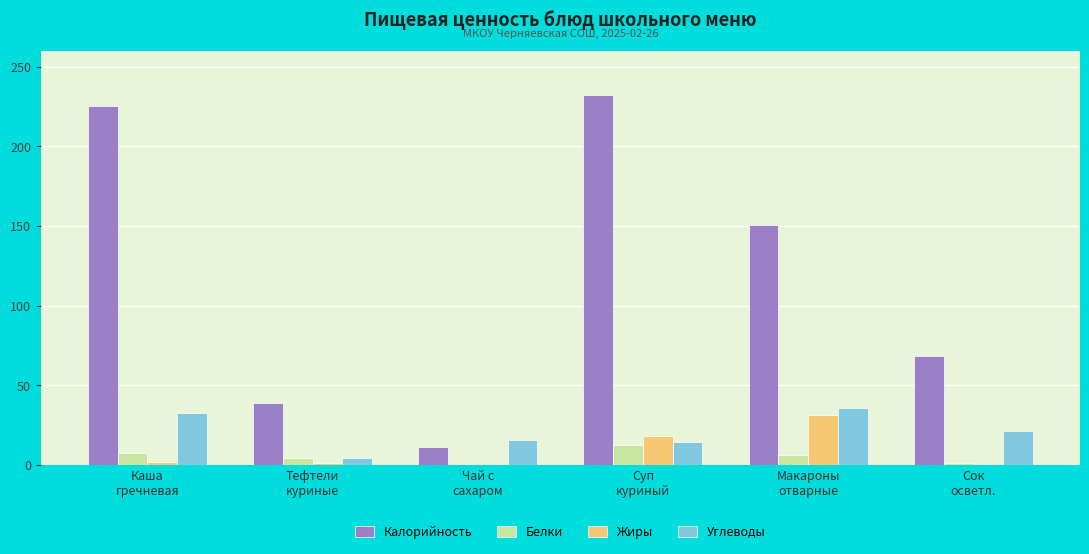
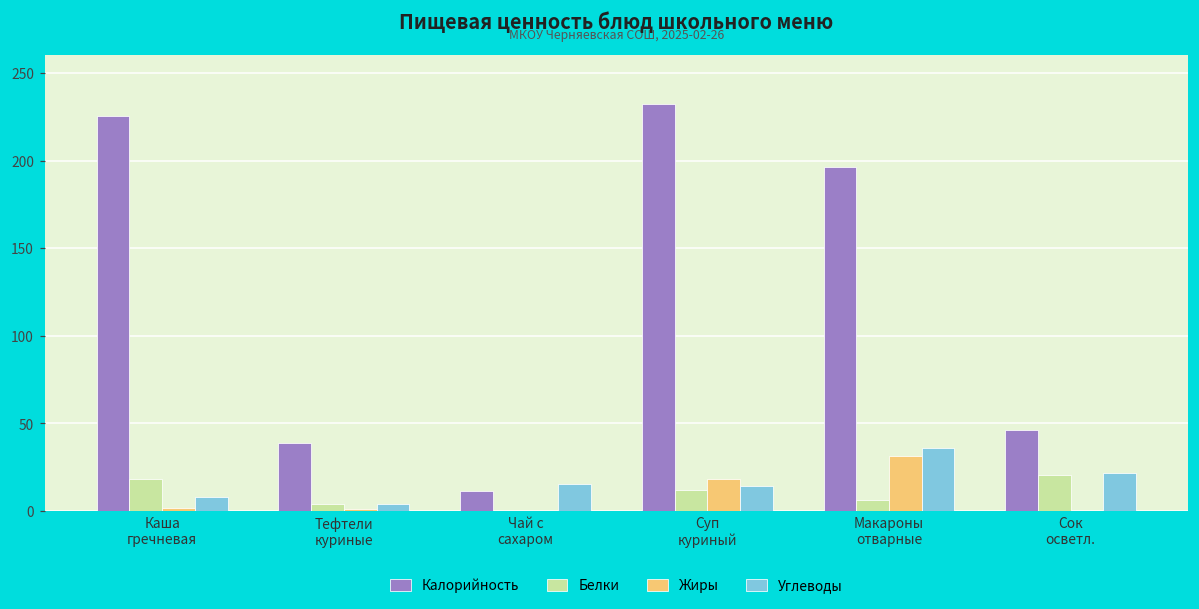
Белки, Каша гречневая: 7 -> 18
Углеводы, Каша гречневая: 33 -> 8
Калорийность, Макароны отварные: 150 -> 196
Калорийность, Сок осветл.: 68 -> 46
Белки, Сок осветл.: 1 -> 20
